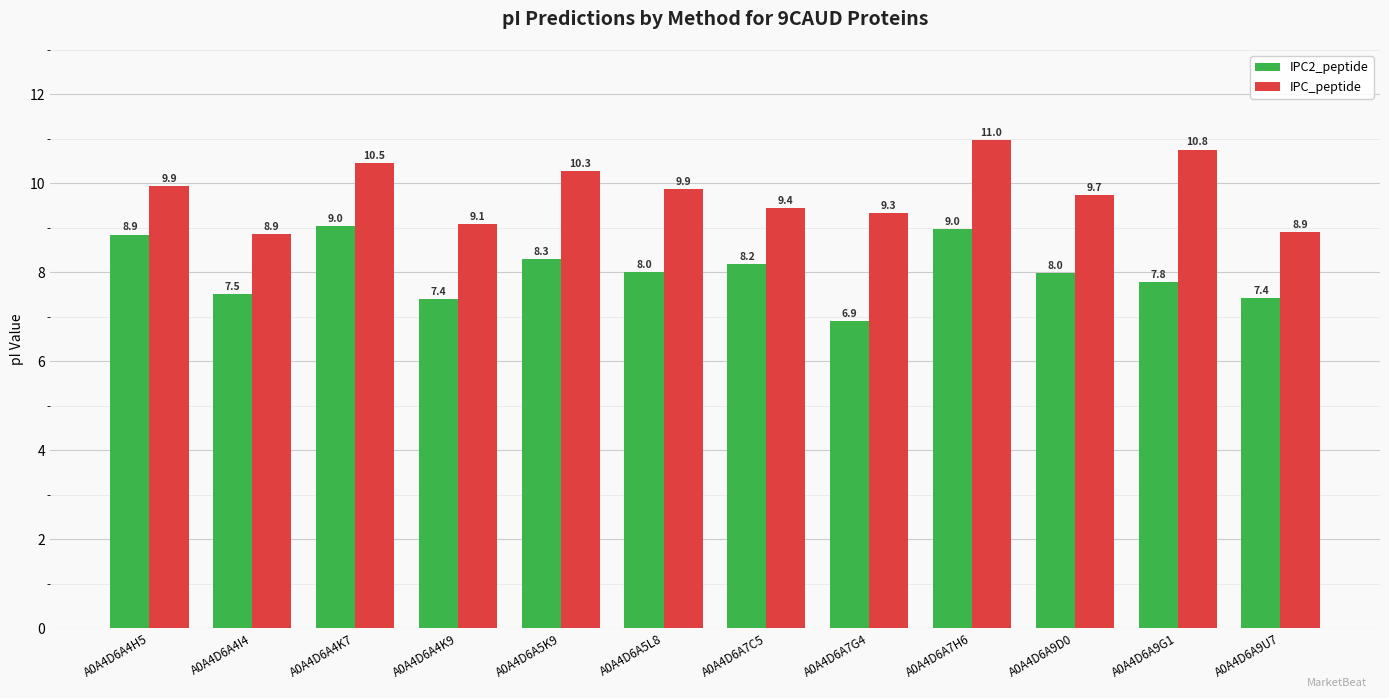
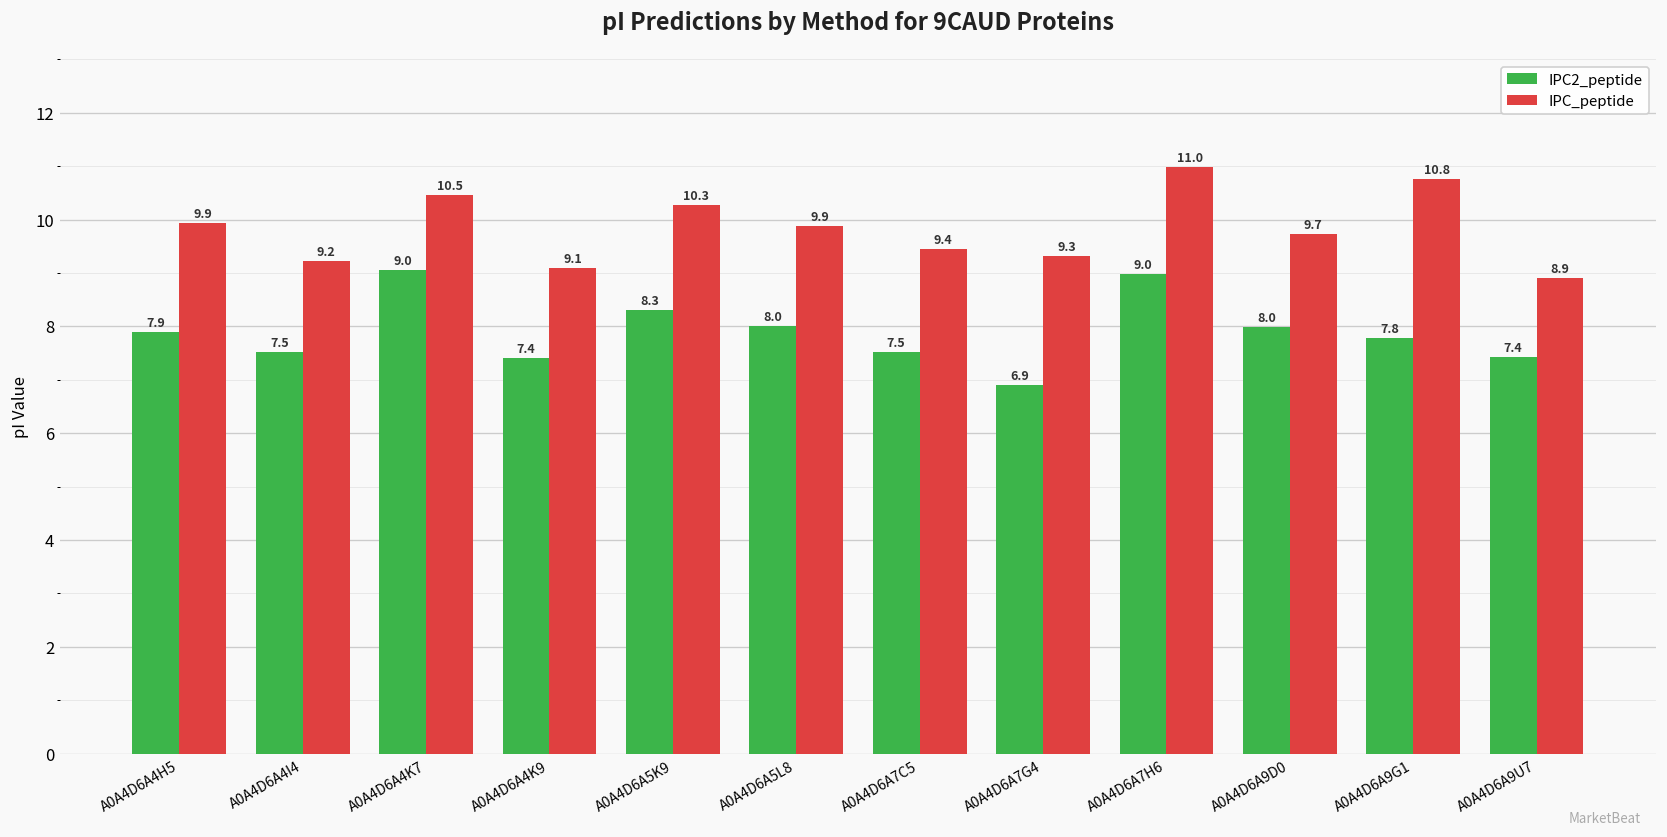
IPC2_peptide, A0A4D6A4H5: 8.9 -> 7.9
IPC_peptide, A0A4D6A4I4: 8.9 -> 9.2
IPC2_peptide, A0A4D6A7C5: 8.2 -> 7.5
